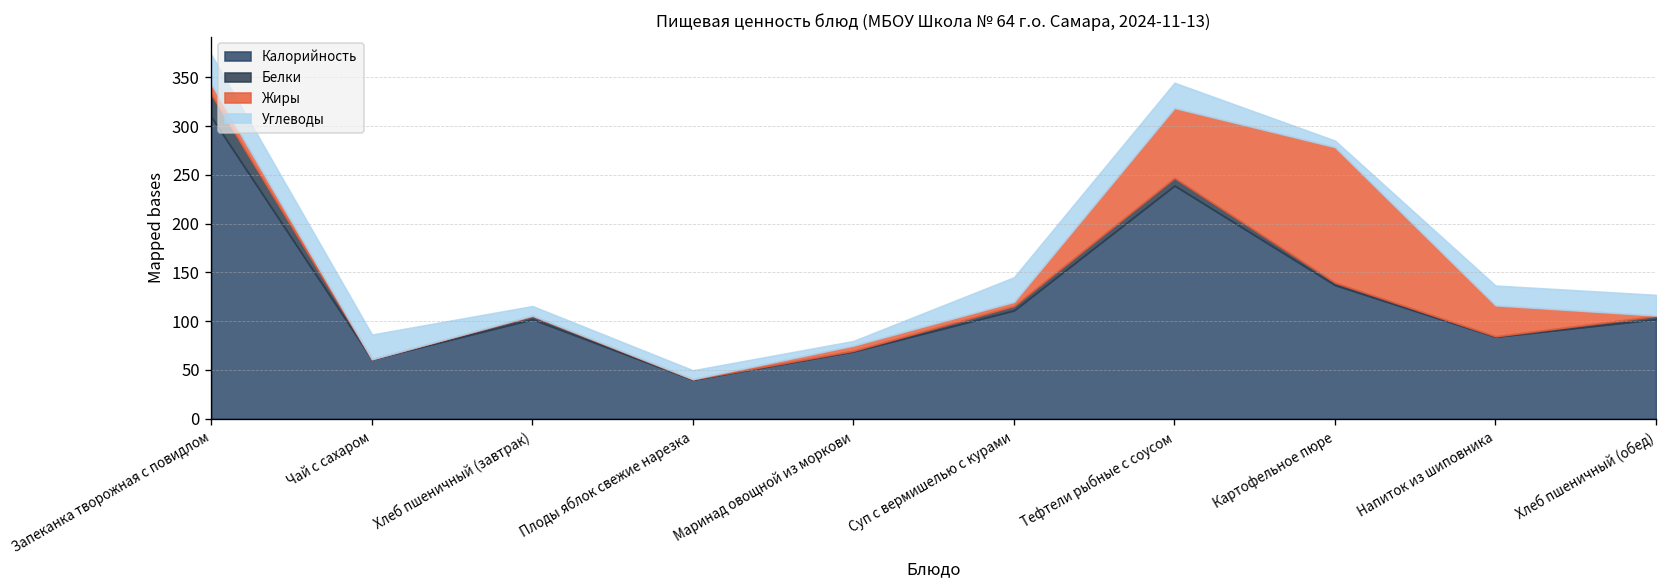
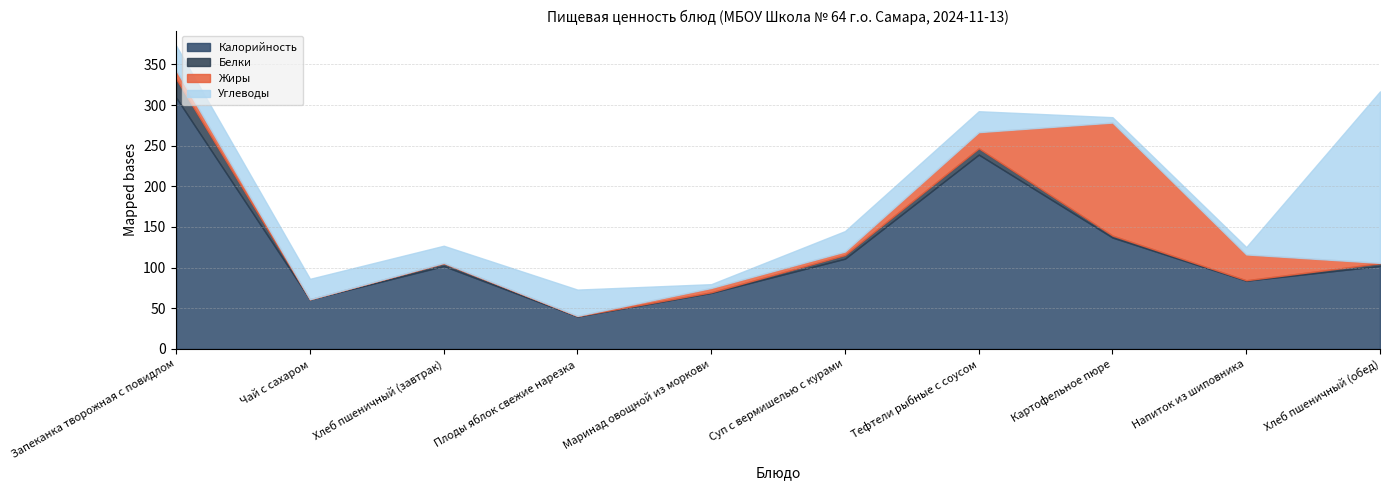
Углеводы, Хлеб пшеничный (завтрак): 10 -> 20
Углеводы, Плоды яблок свежие нарезка: 10 -> 30
Жиры, Тефтели рыбные с соусом: 70 -> 20
Углеводы, Напиток из шиповника: 20 -> 10
Углеводы, Хлеб пшеничный (обед): 20 -> 210
